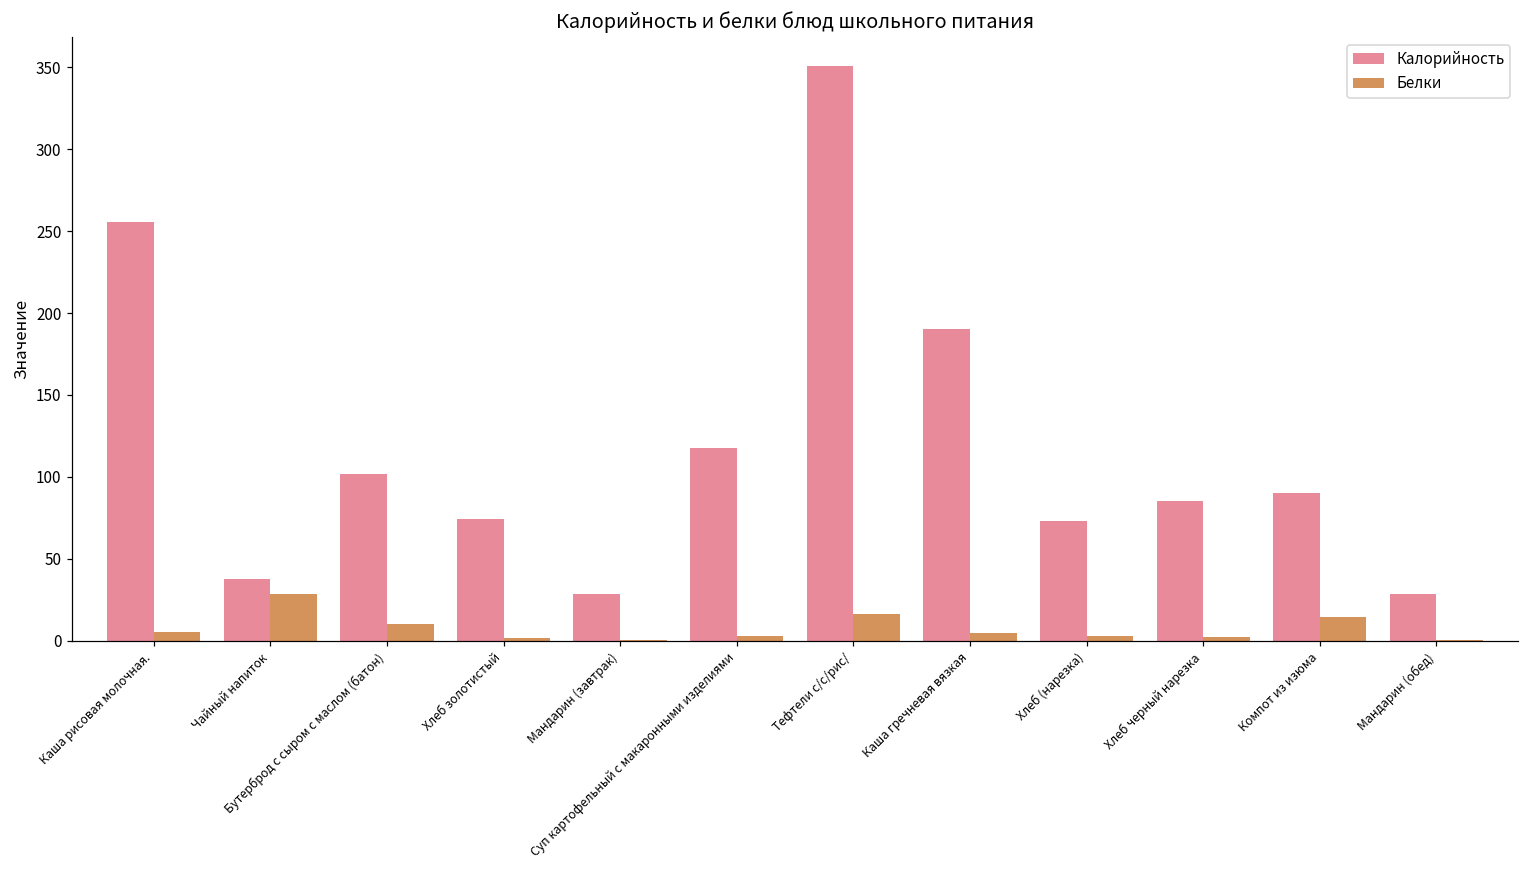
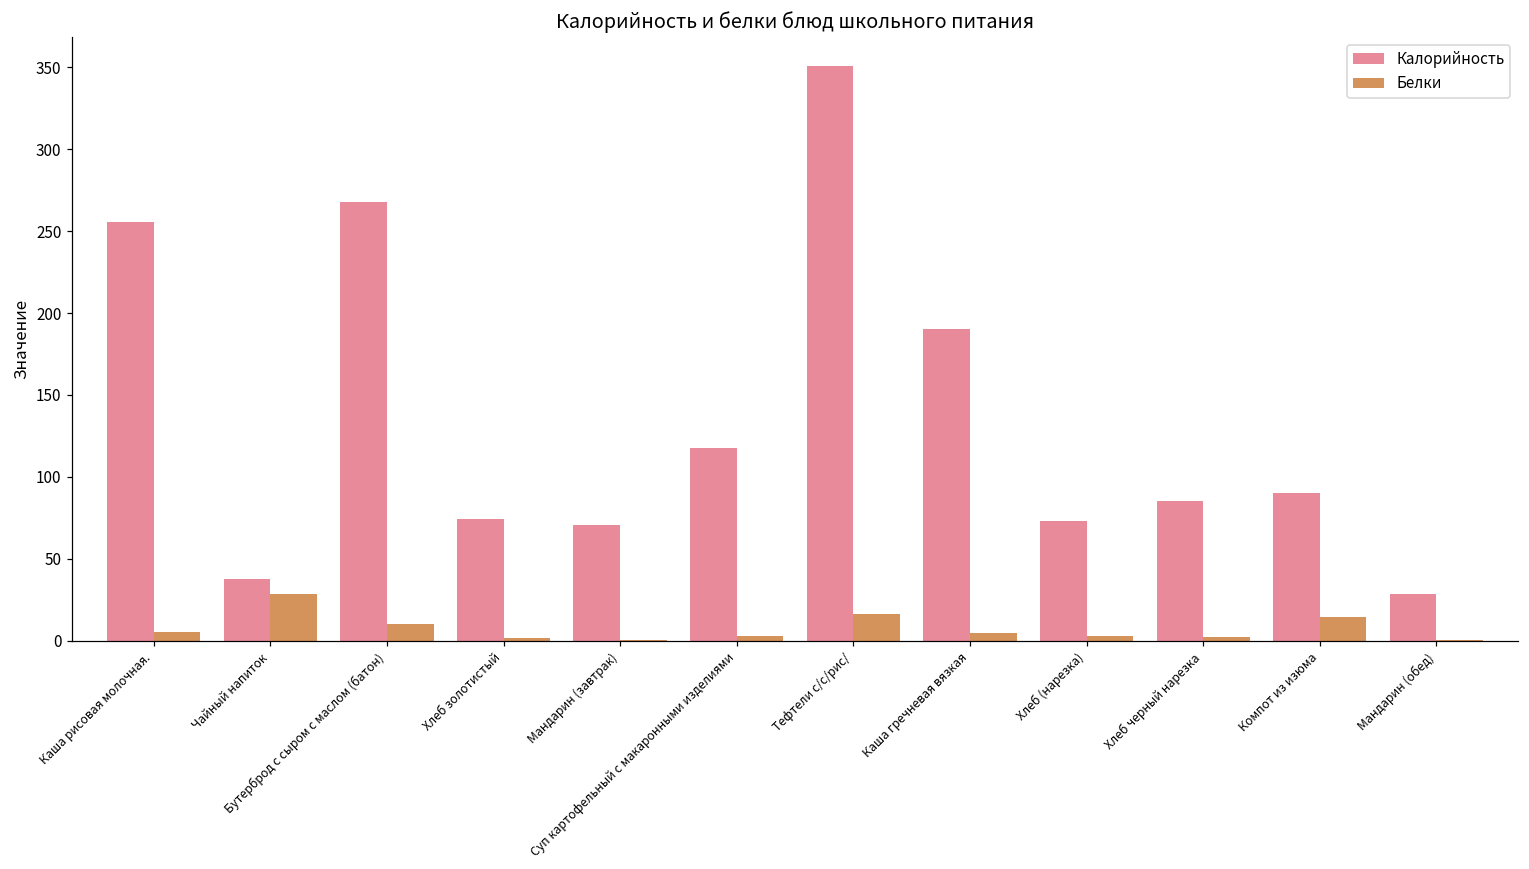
Калорийность, Бутерброд с сыром с маслом (батон): 102 -> 268
Калорийность, Мандарин (завтрак): 28 -> 71
